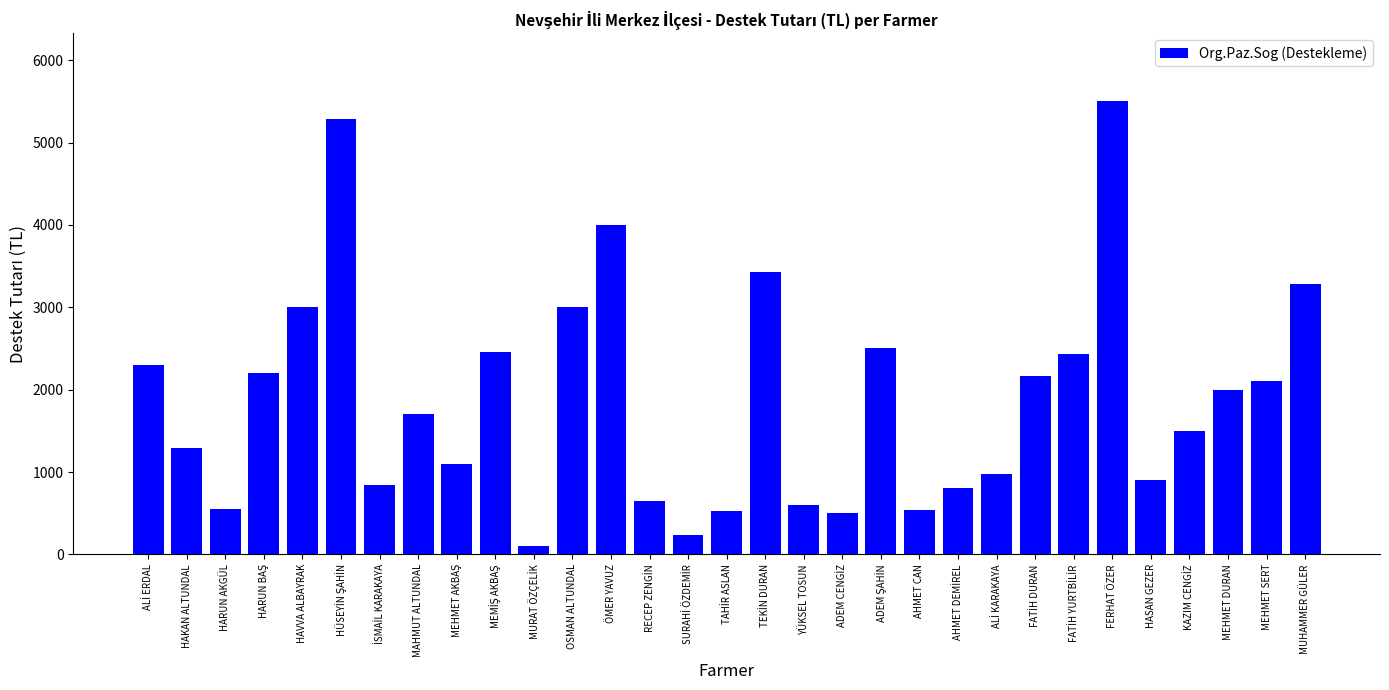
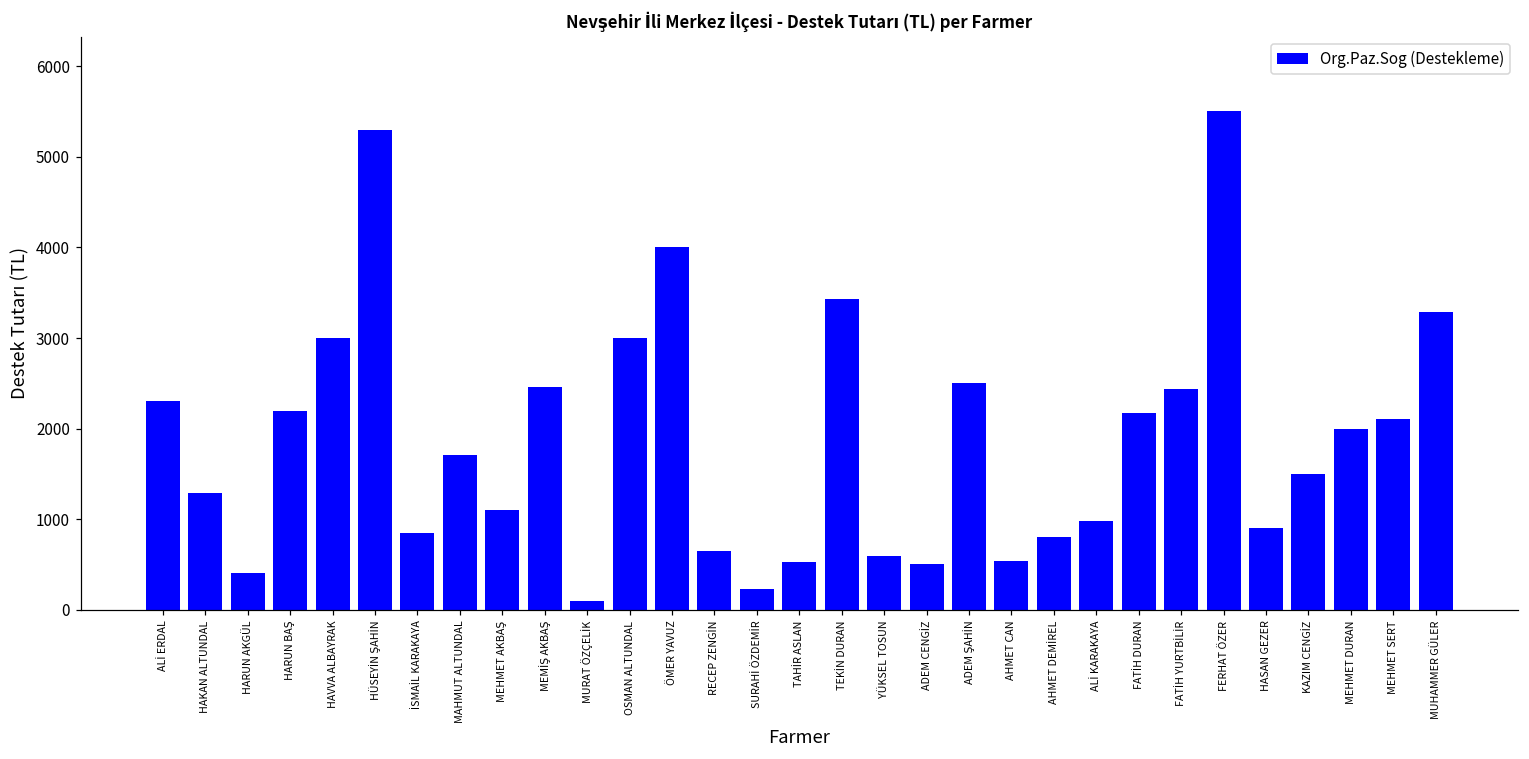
HARUN AKGÜL: 600 -> 400
